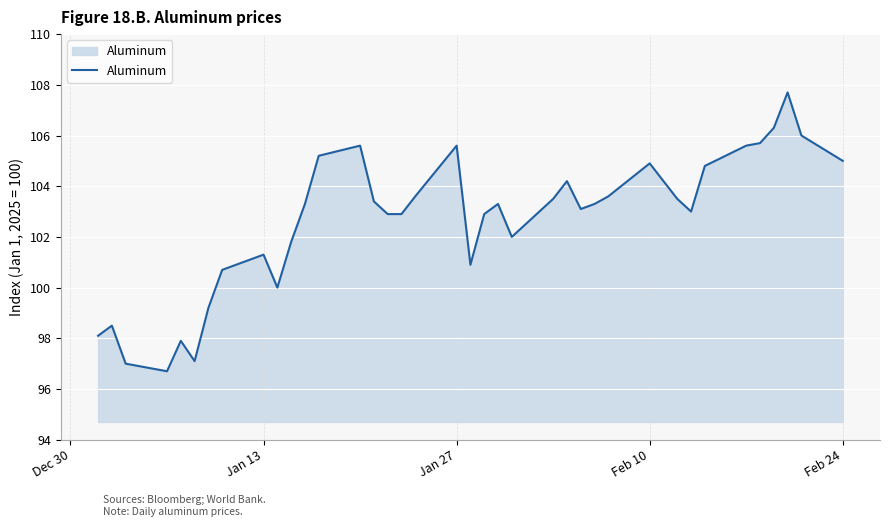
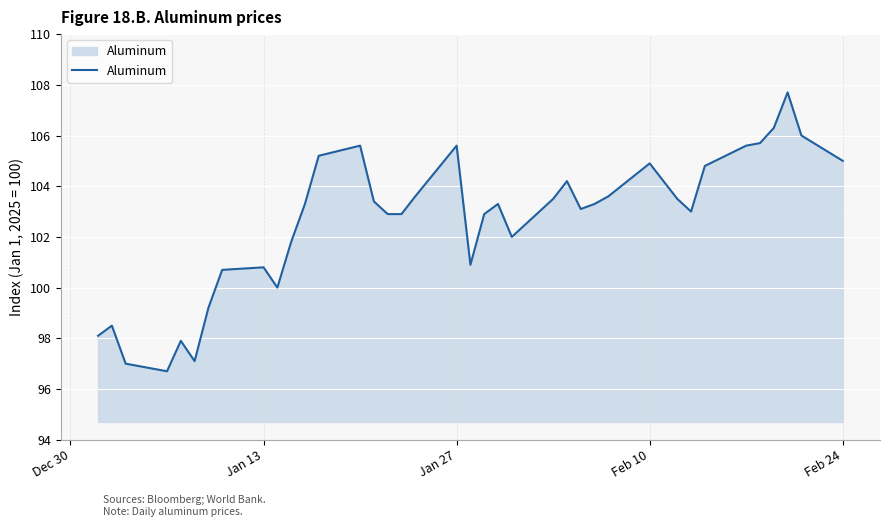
Jan 13: 101.3 -> 100.8
